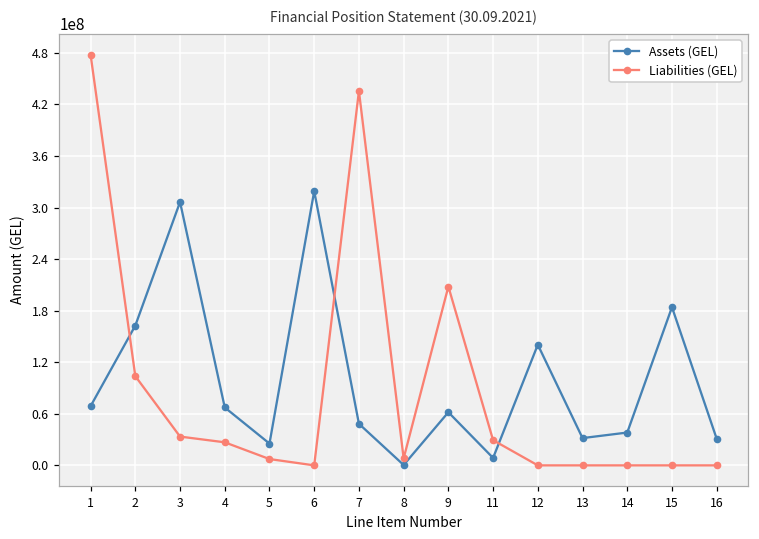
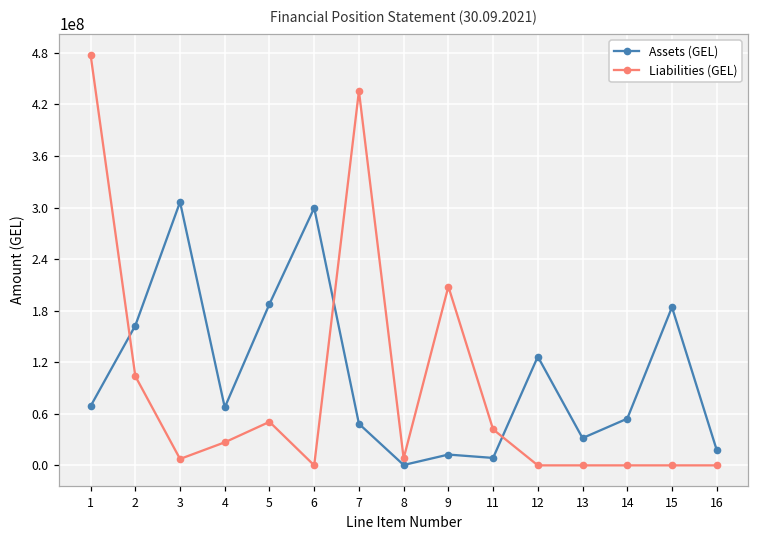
Liabilities (GEL), 3: 30000000 -> 10000000
Assets (GEL), 5: 30000000 -> 190000000
Liabilities (GEL), 5: 10000000 -> 50000000
Assets (GEL), 6: 320000000 -> 300000000
Assets (GEL), 9: 60000000 -> 10000000
Liabilities (GEL), 11: 30000000 -> 40000000
Assets (GEL), 12: 140000000 -> 130000000
Assets (GEL), 14: 40000000 -> 50000000
Assets (GEL), 16: 30000000 -> 20000000
